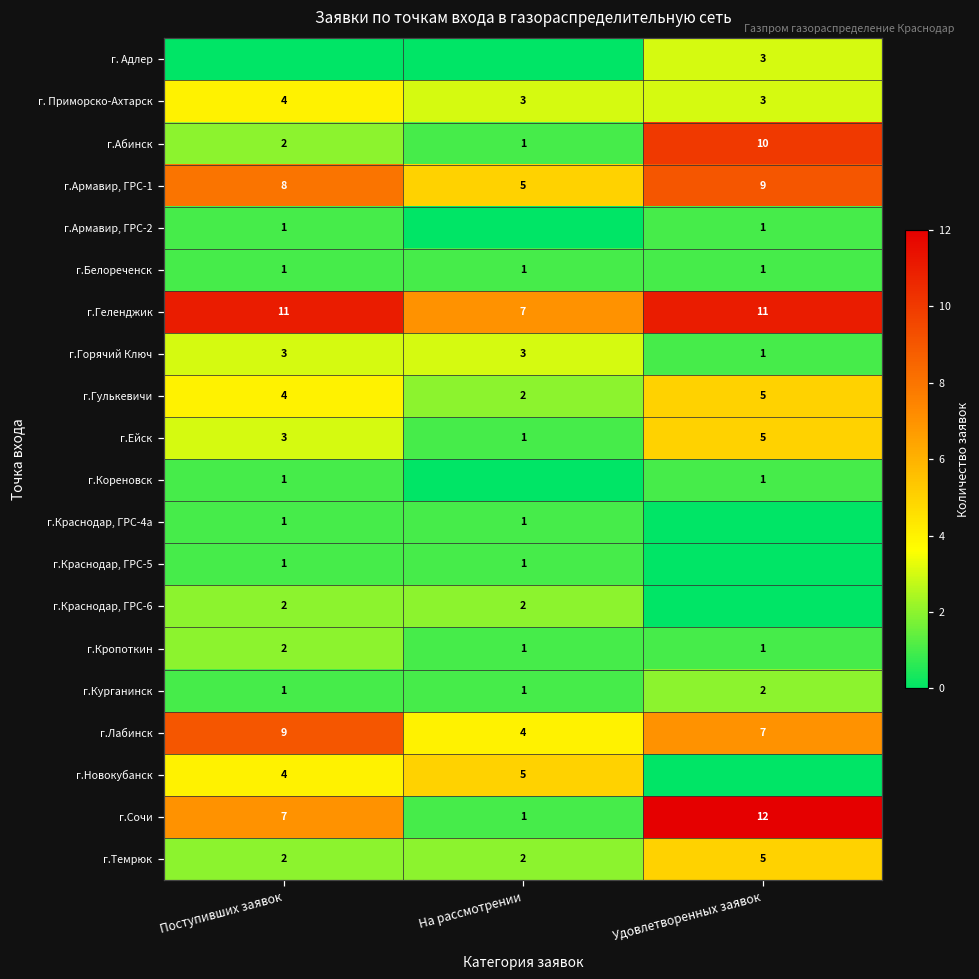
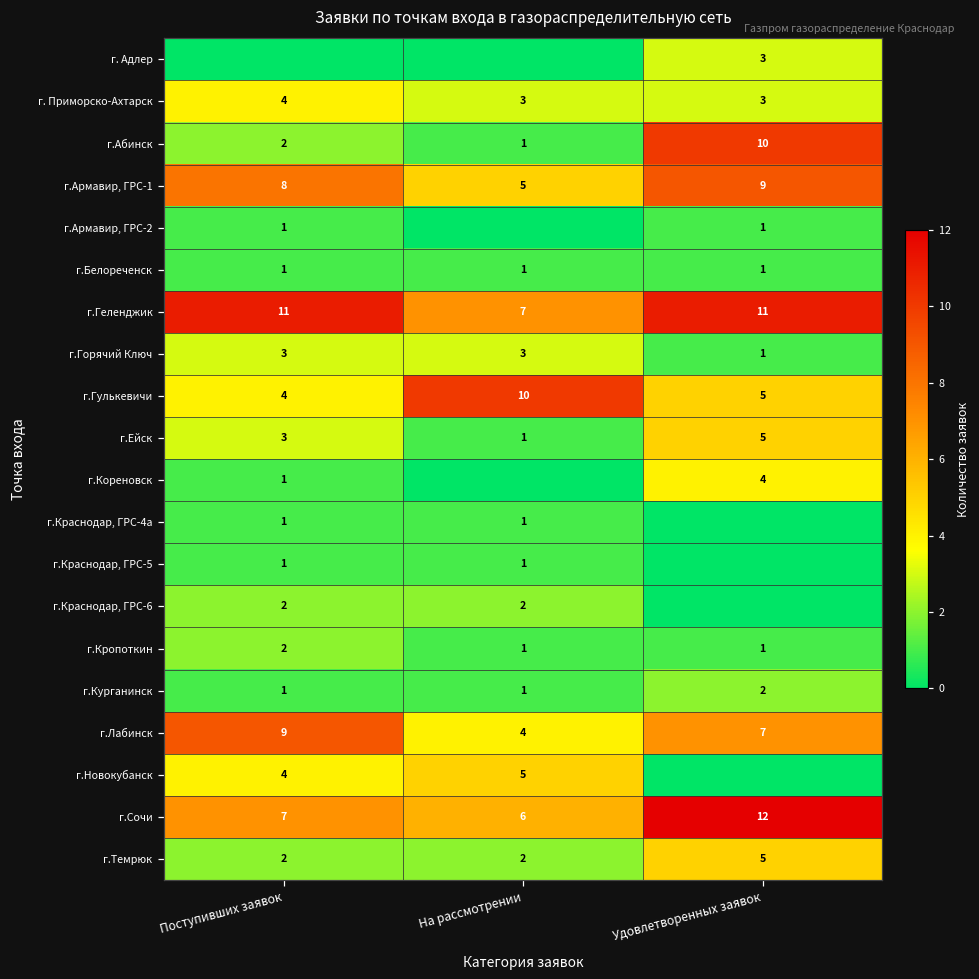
г.Гулькевичи, На рассмотрении: 2 -> 10
г.Кореновск, Удовлетворенных заявок: 1 -> 4
г.Сочи, На рассмотрении: 1 -> 6
